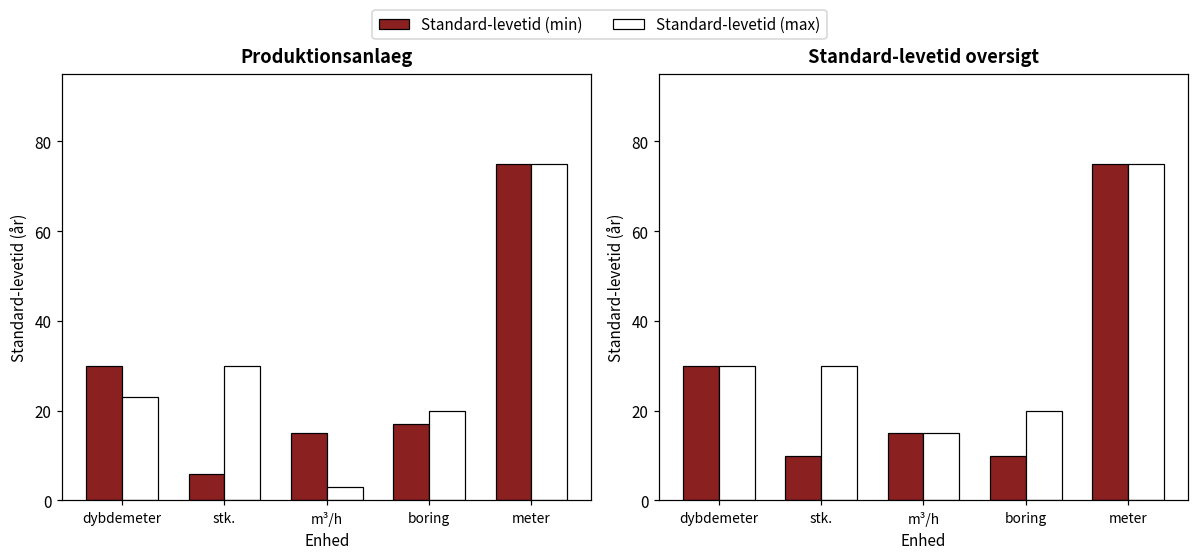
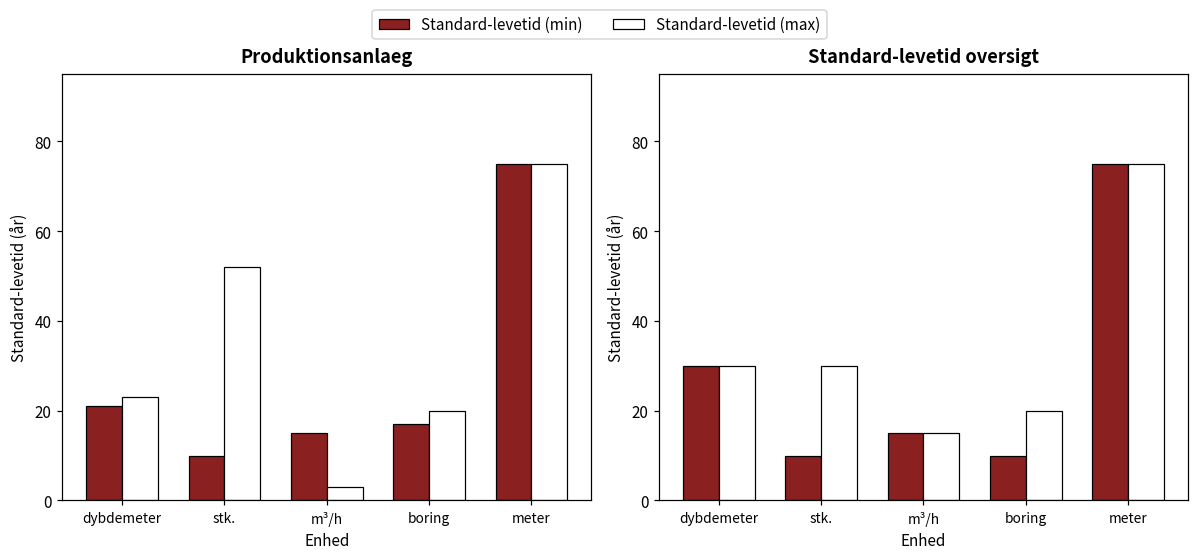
Produktionsanlaeg, Standard-levetid (min), dybdemeter: 30 -> 21
Produktionsanlaeg, Standard-levetid (min), stk.: 6 -> 10
Produktionsanlaeg, Standard-levetid (max), stk.: 30 -> 52
